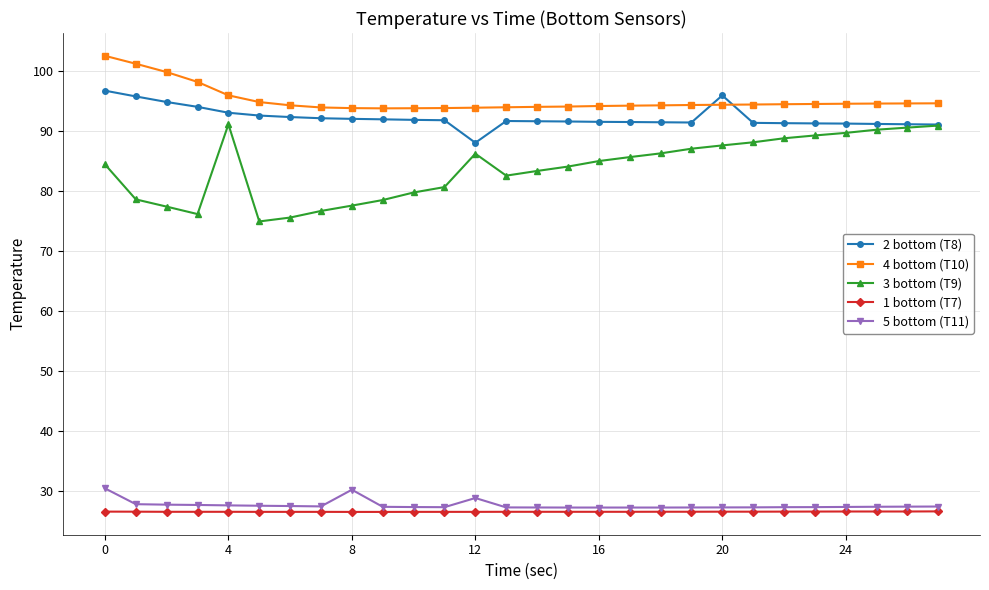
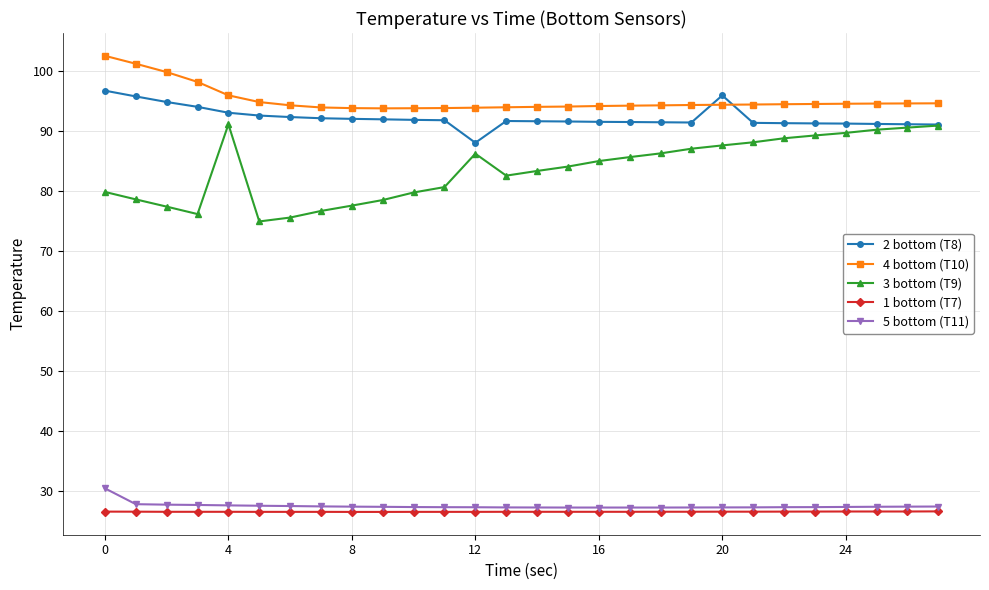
3 bottom (T9), 0: 85 -> 80
5 bottom (T11), 8: 30 -> 27
5 bottom (T11), 12: 29 -> 27
